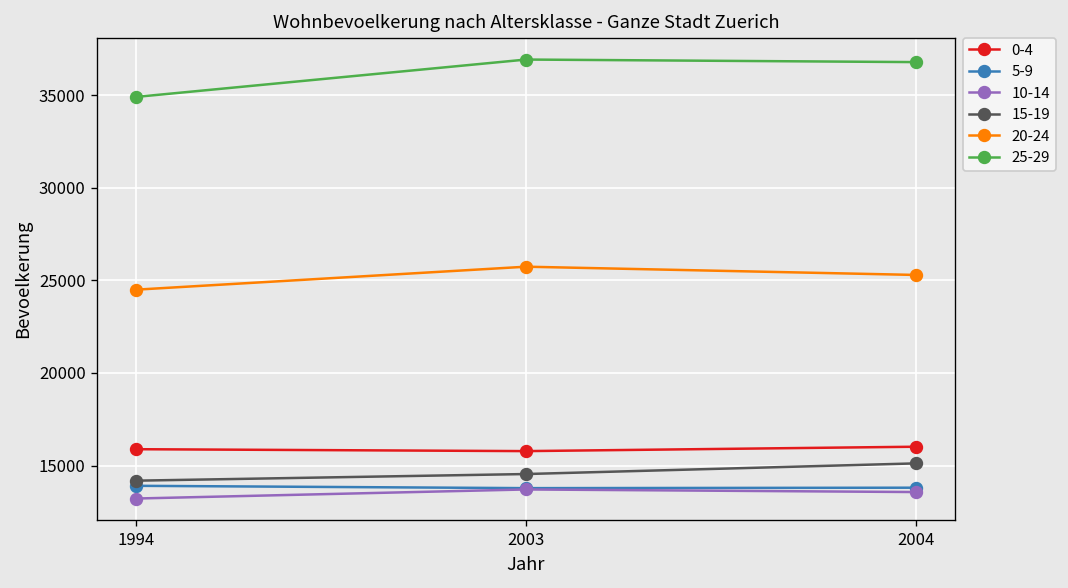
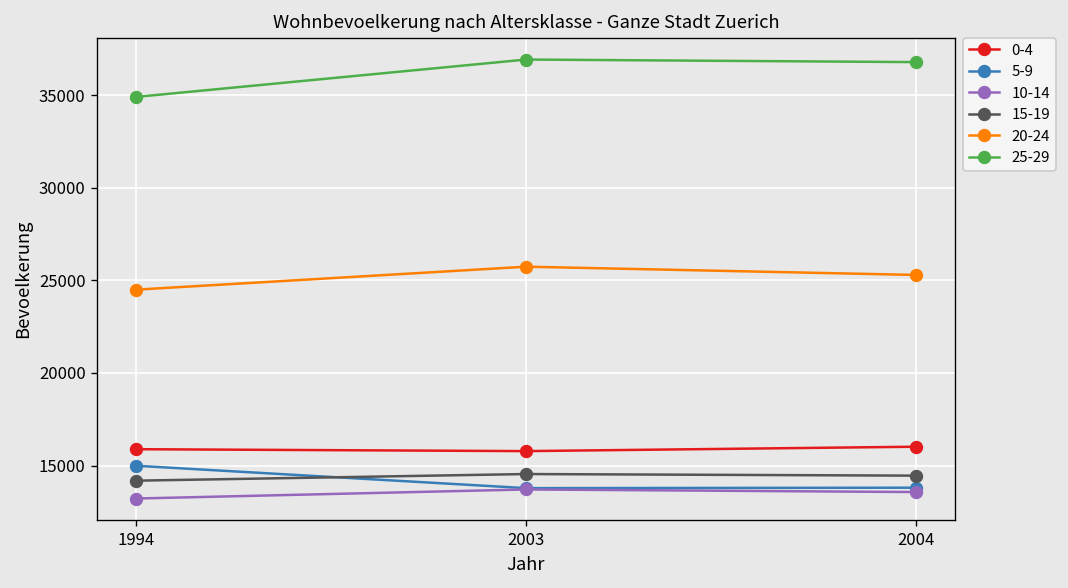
5-9, 1994: 13900 -> 15000
15-19, 2004: 15100 -> 14500
